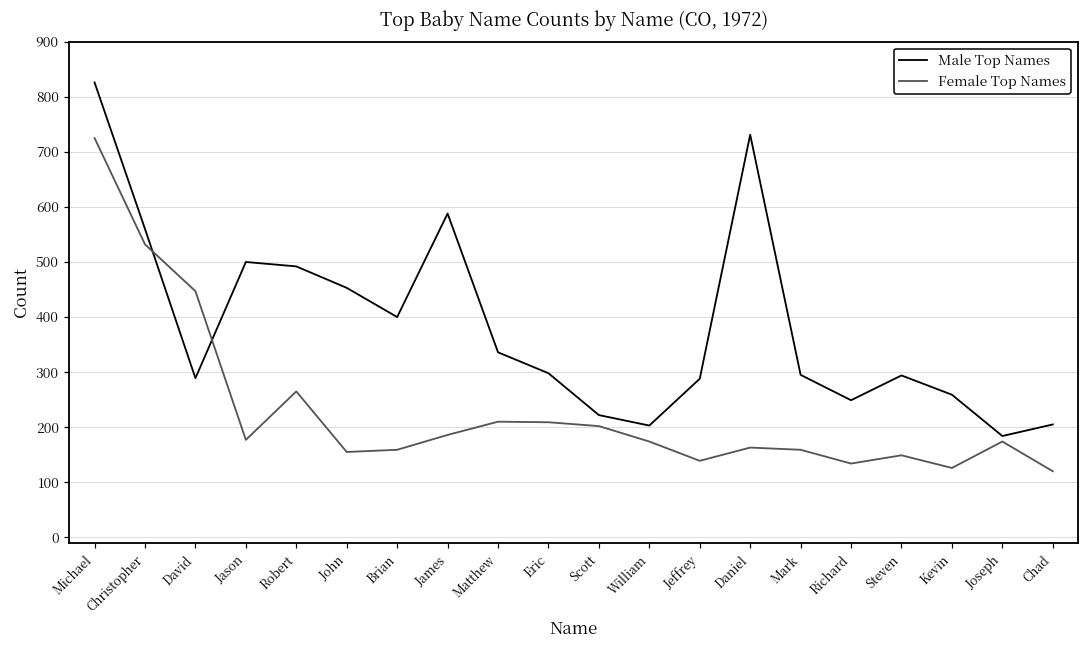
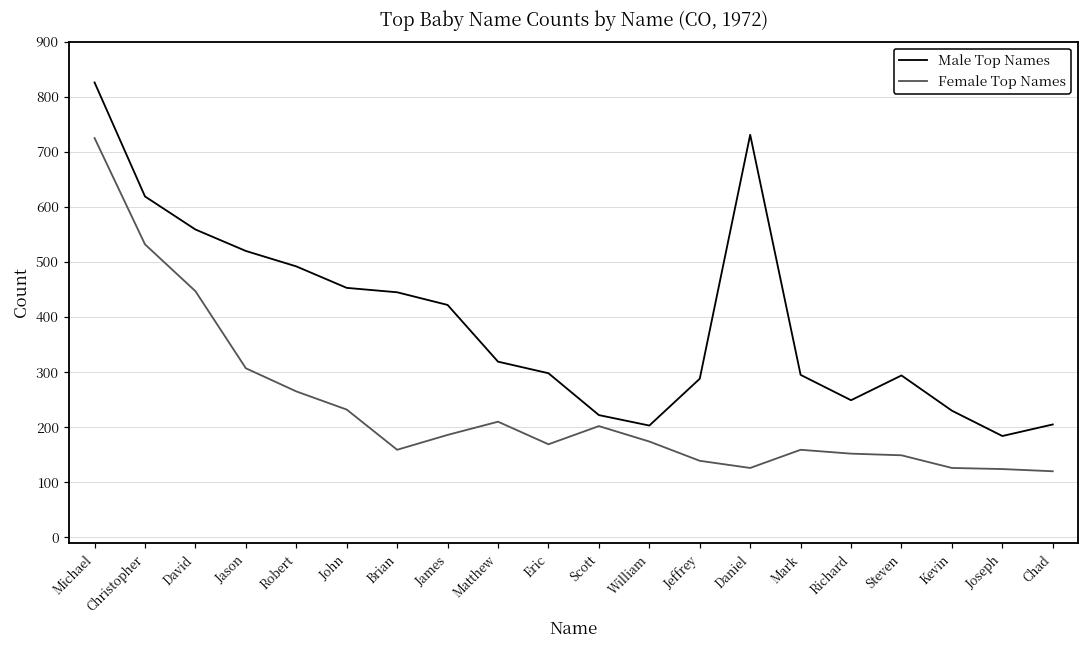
Male Top Names, Christopher: 560 -> 620
Male Top Names, David: 290 -> 560
Male Top Names, Jason: 500 -> 520
Female Top Names, Jason: 180 -> 310
Female Top Names, John: 160 -> 230
Male Top Names, Brian: 400 -> 450
Male Top Names, James: 590 -> 420
Male Top Names, Matthew: 340 -> 320
Female Top Names, Eric: 210 -> 170
Female Top Names, Daniel: 160 -> 130
Female Top Names, Richard: 130 -> 150
Male Top Names, Kevin: 260 -> 230
Female Top Names, Joseph: 170 -> 120
